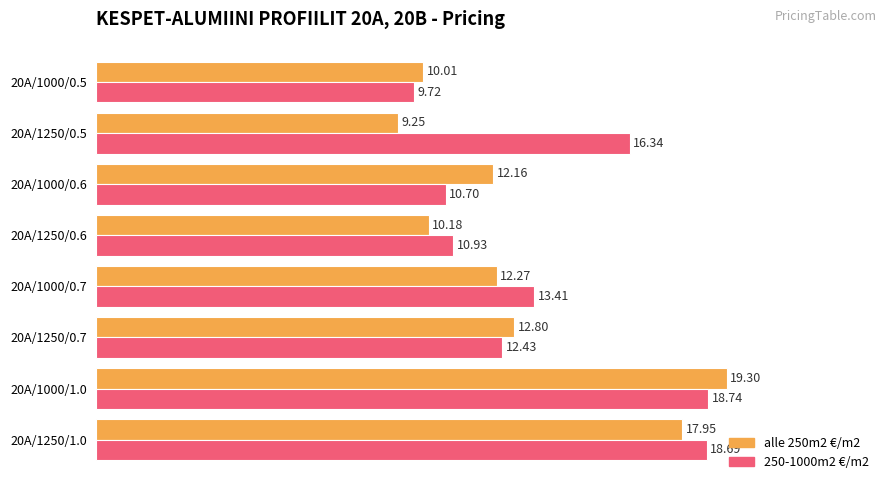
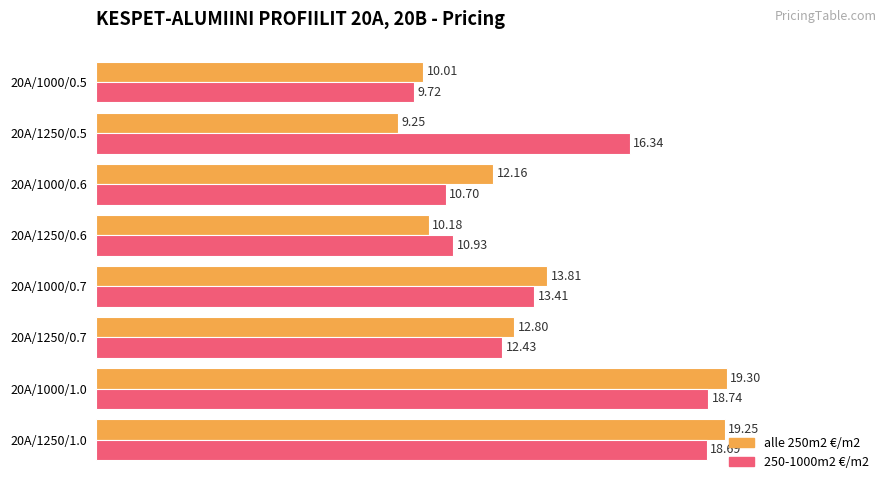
alle 250m2 €/m2, 20A/1000/0.7: 12.27 -> 13.81
alle 250m2 €/m2, 20A/1250/1.0: 17.95 -> 19.25
